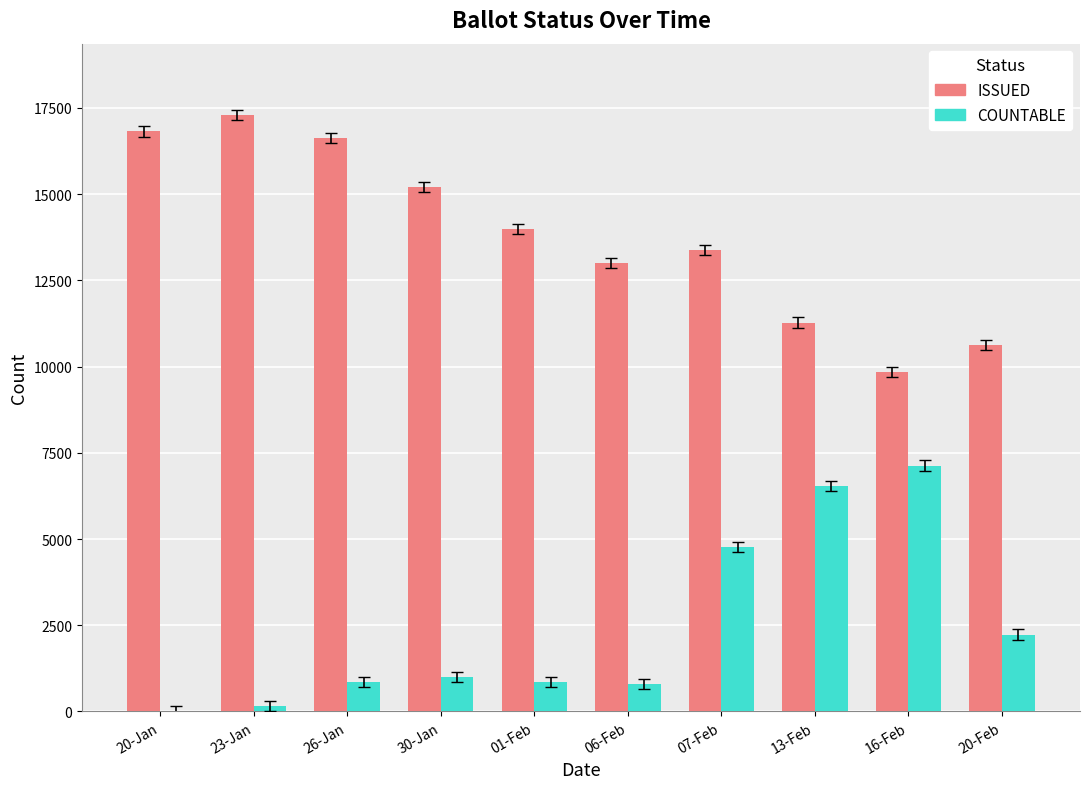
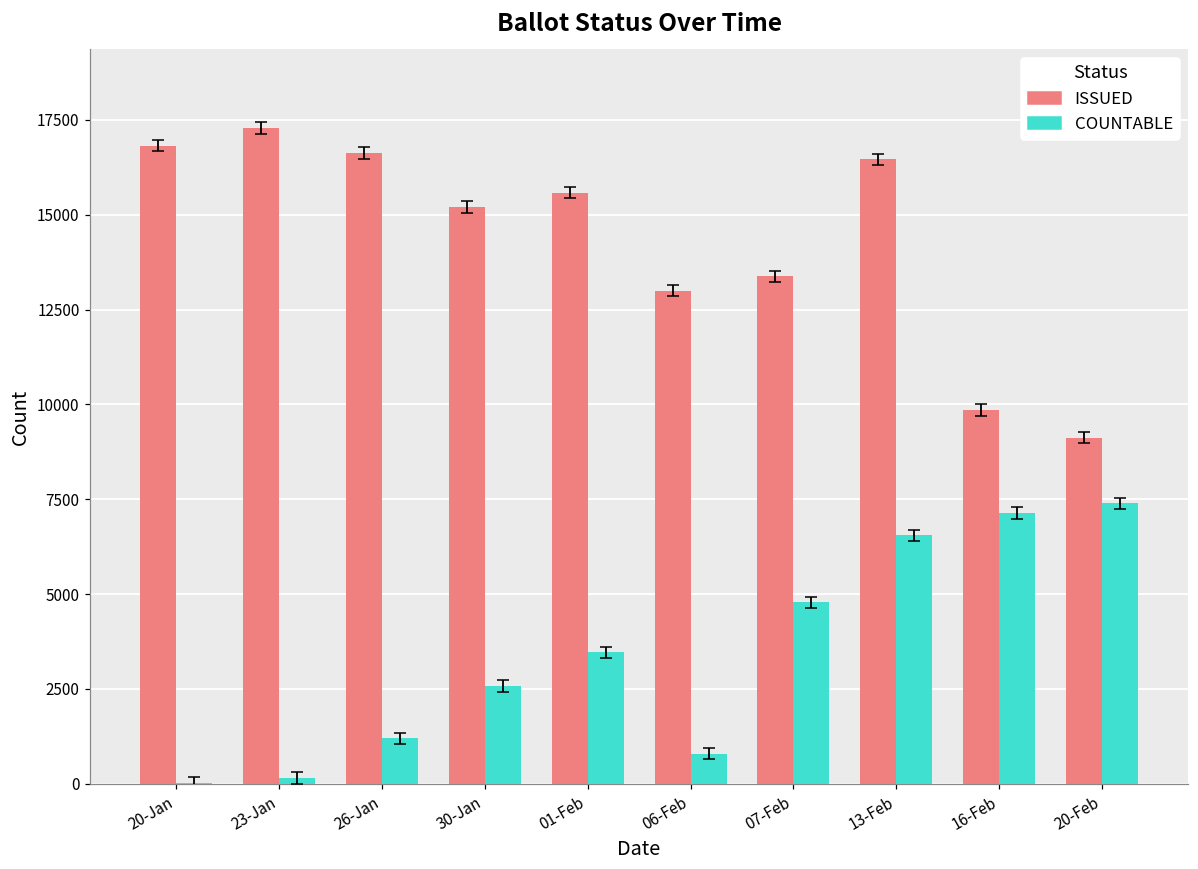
COUNTABLE, 26-Jan: 900 -> 1200
COUNTABLE, 30-Jan: 1000 -> 2600
ISSUED, 01-Feb: 14000 -> 15600
COUNTABLE, 01-Feb: 900 -> 3500
ISSUED, 13-Feb: 11300 -> 16500
ISSUED, 20-Feb: 10600 -> 9100
COUNTABLE, 20-Feb: 2200 -> 7400
